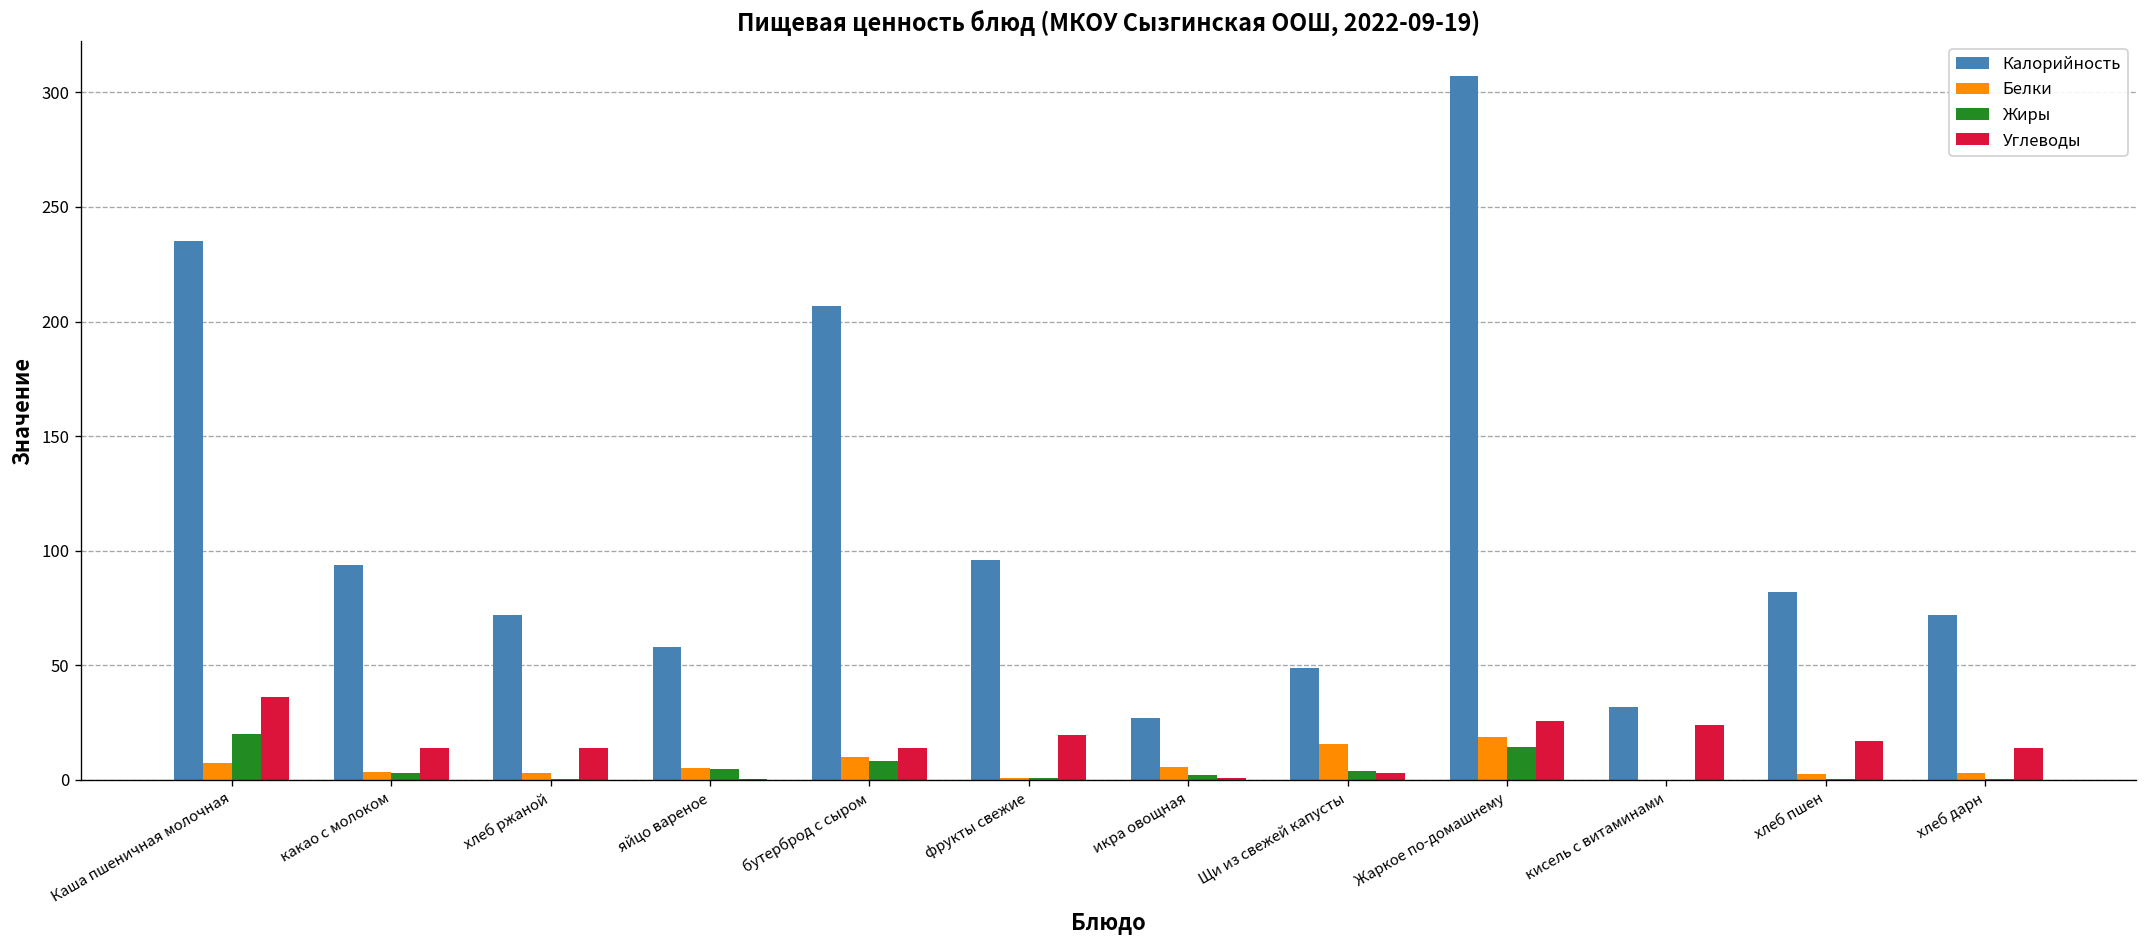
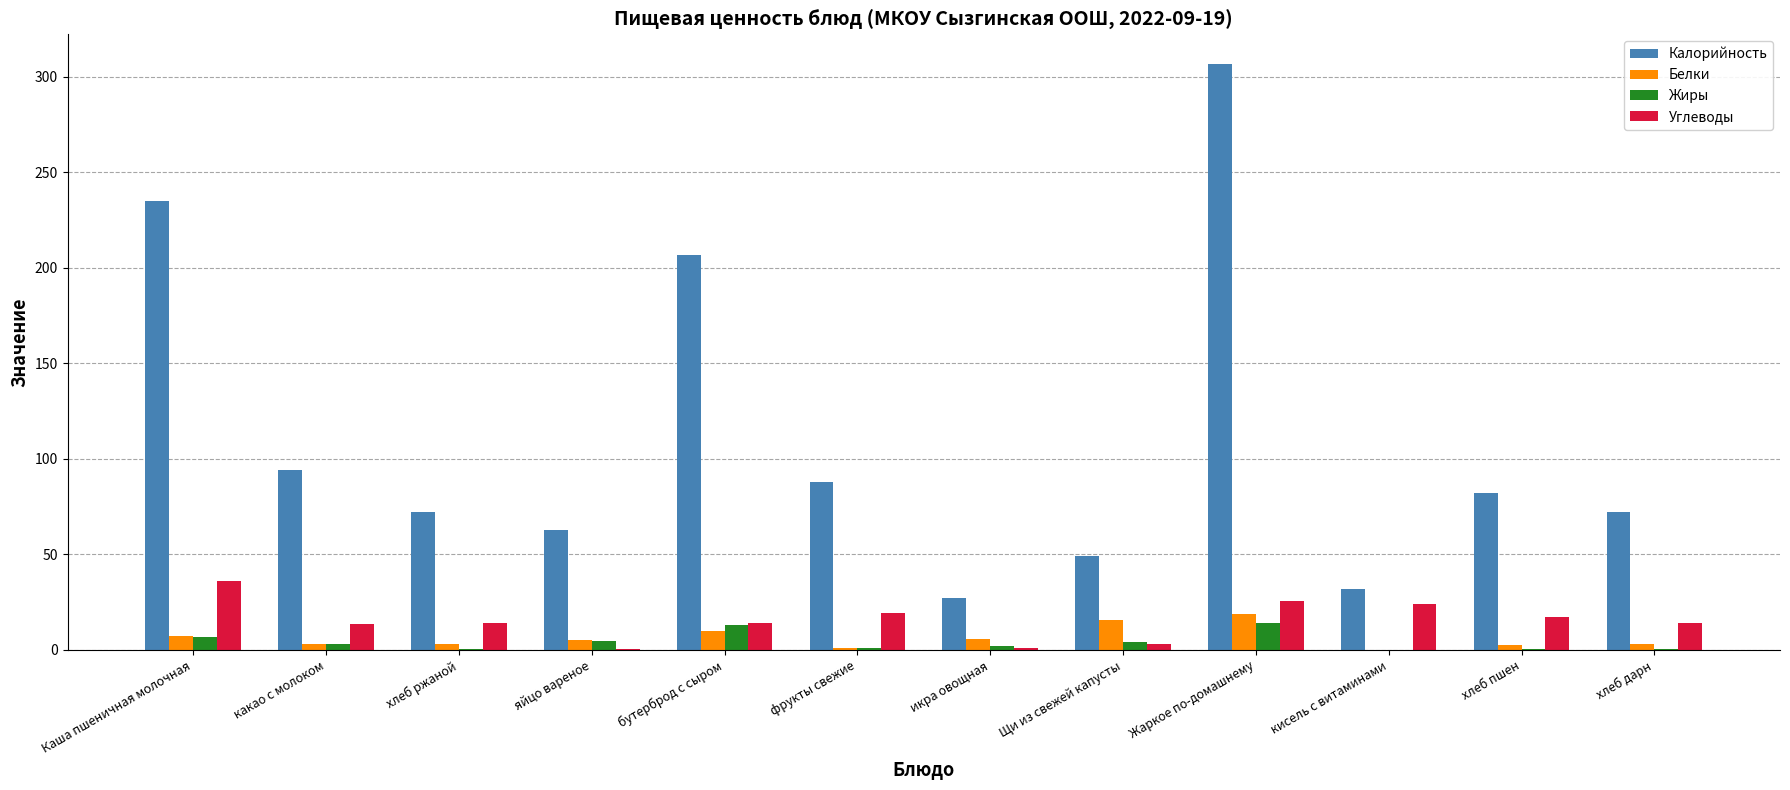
Жиры, Каша пшеничная молочная: 20 -> 7
Калорийность, яйцо вареное: 58 -> 63
Жиры, бутерброд с сыром: 8 -> 13
Калорийность, фрукты свежие: 96 -> 88
